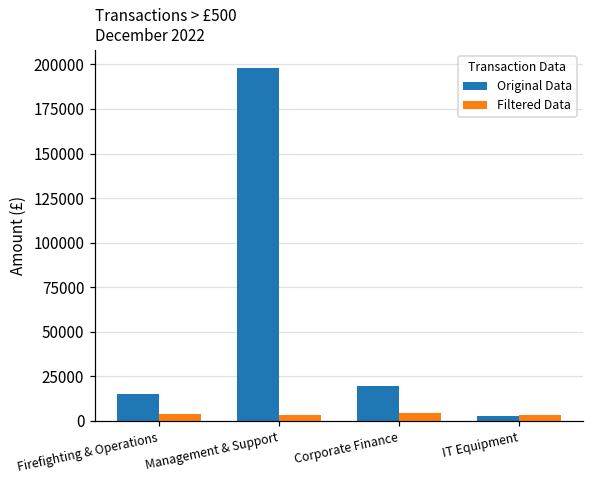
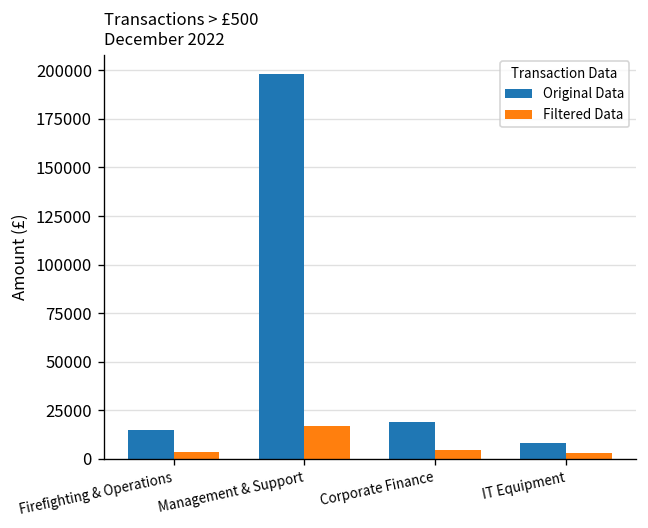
Filtered Data, Management & Support: 3000 -> 17000
Original Data, IT Equipment: 3000 -> 8000
